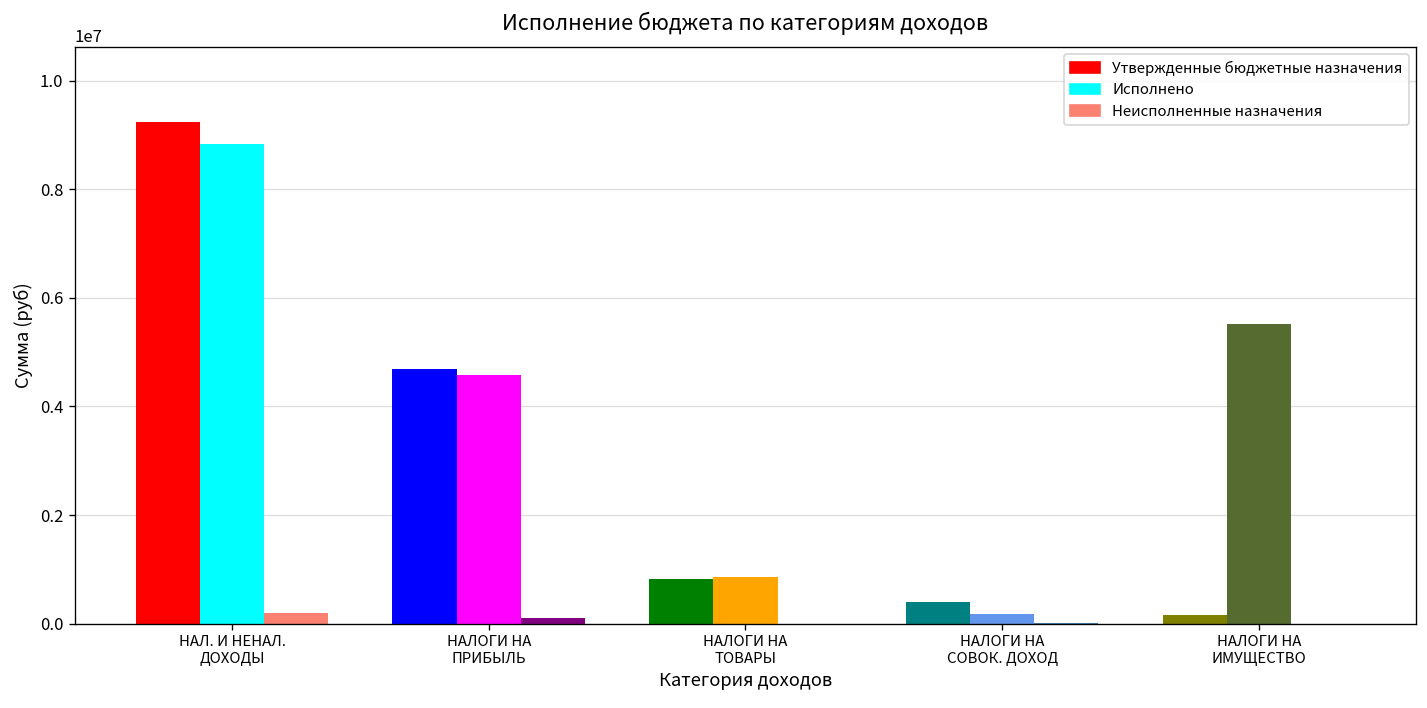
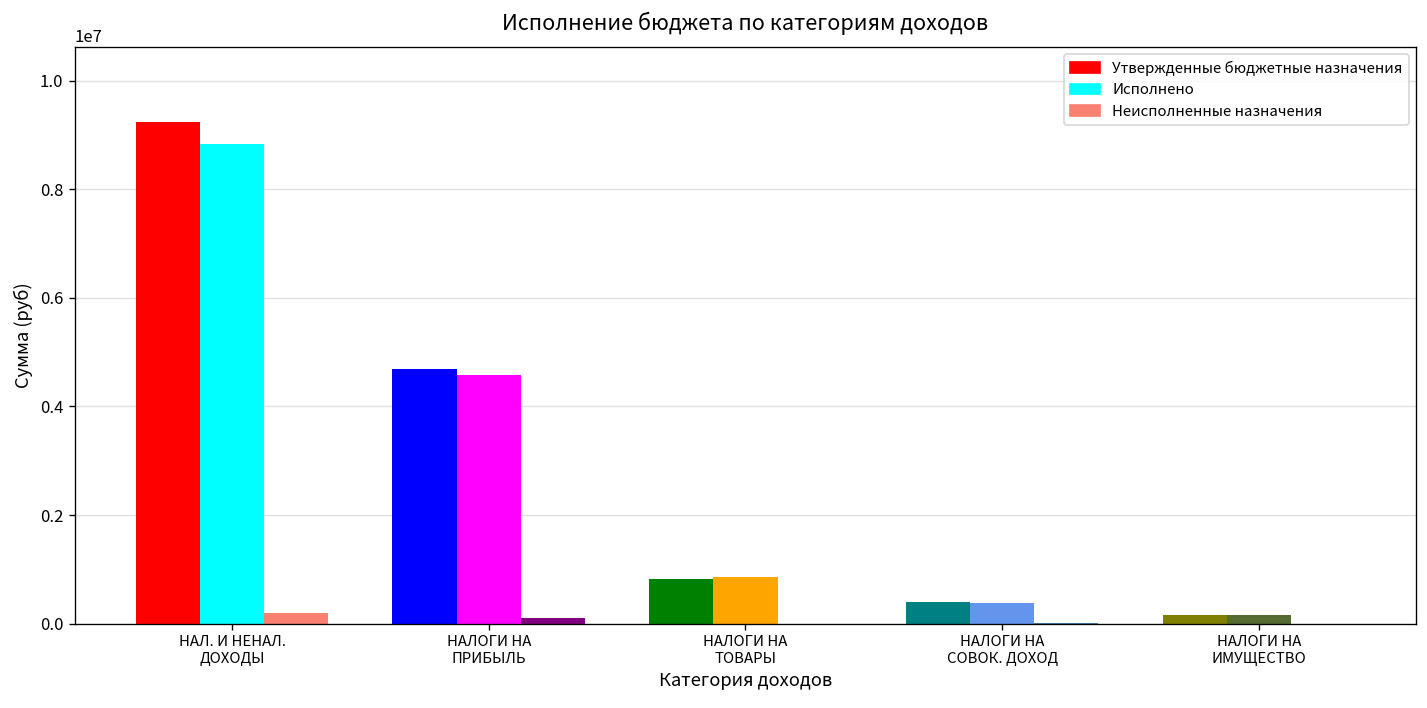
НАЛОГИ НА СОВОК. ДОХОД: 200000 -> 400000
НАЛОГИ НА ИМУЩЕСТВО: 5500000 -> 200000
